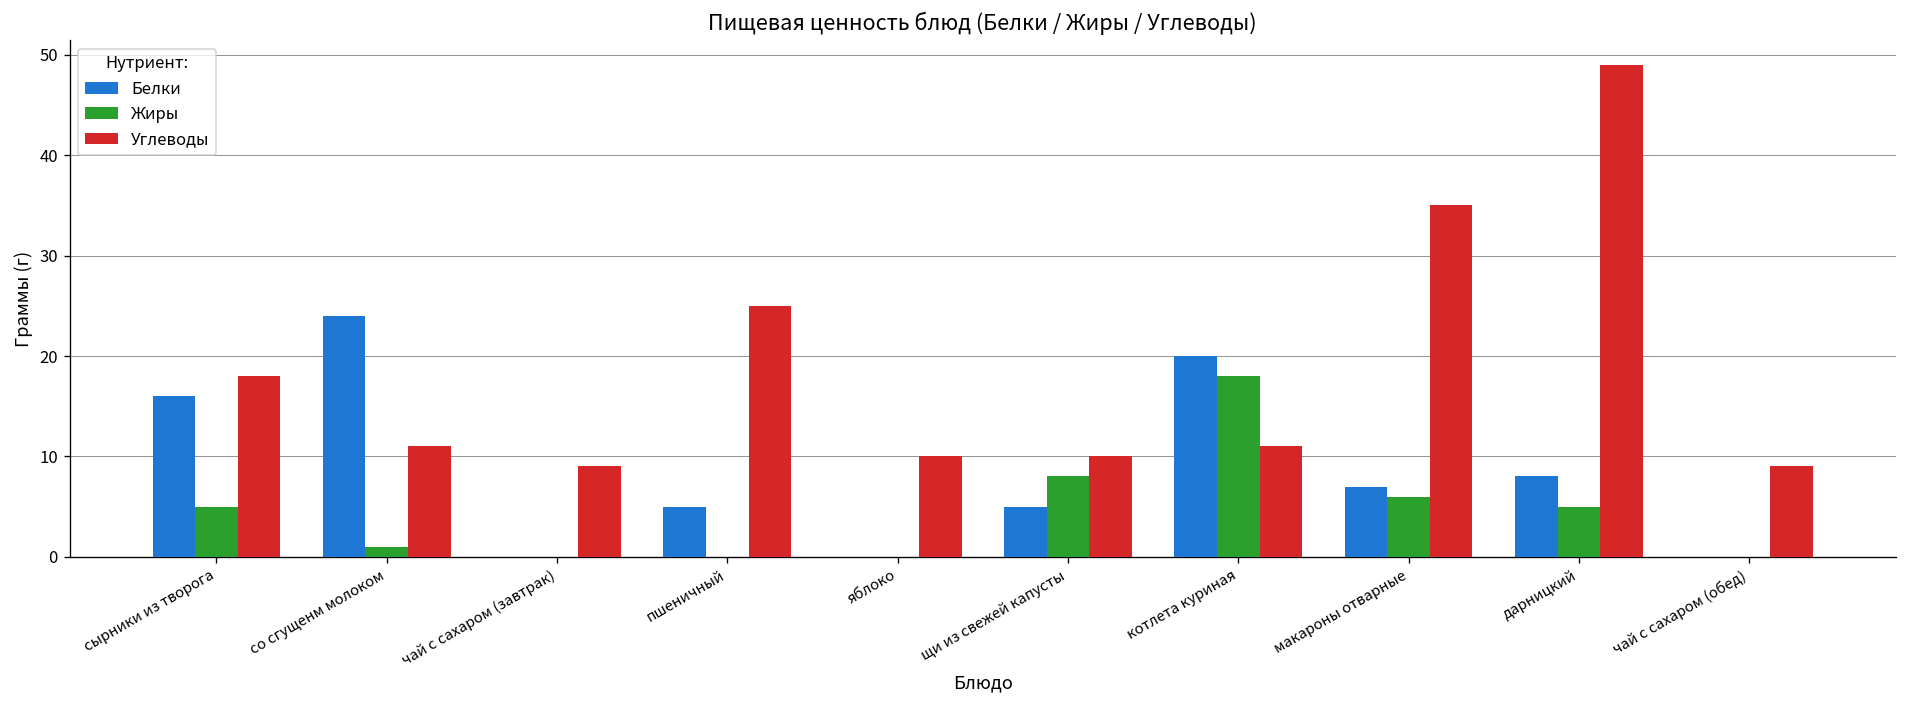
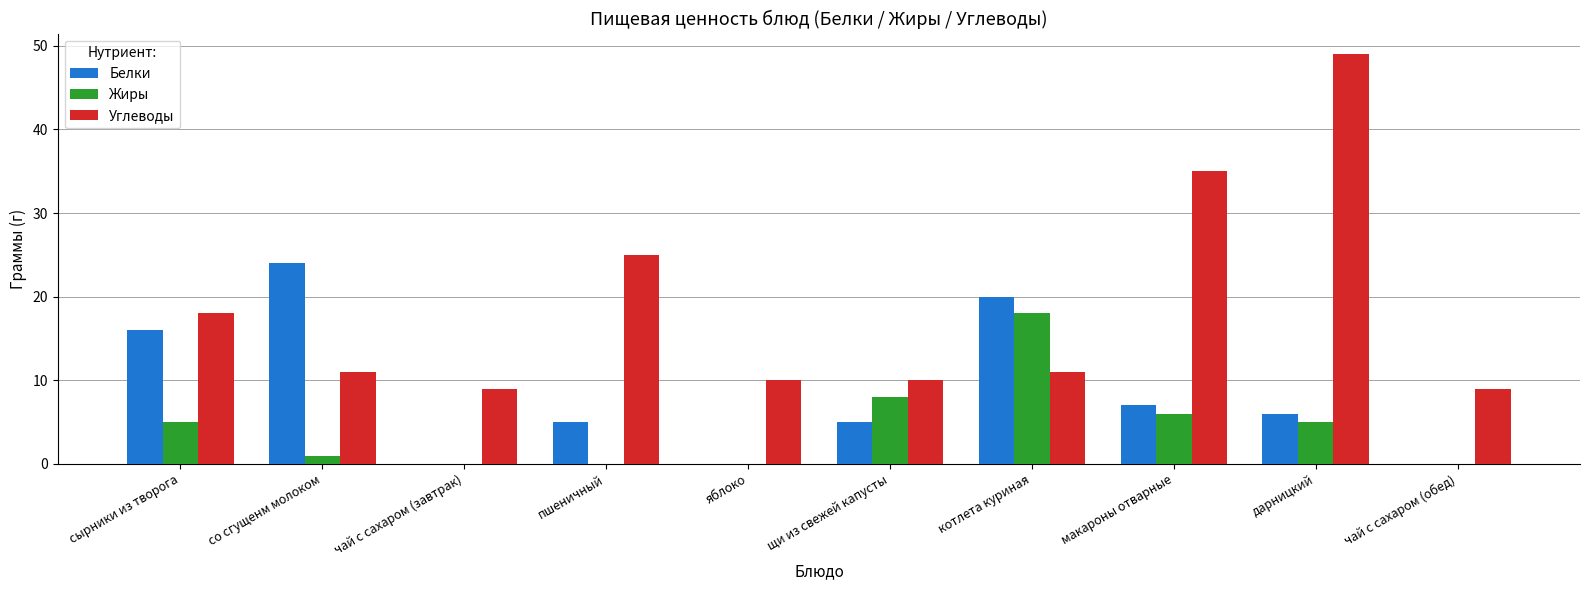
Белки, дарницкий: 8 -> 6
